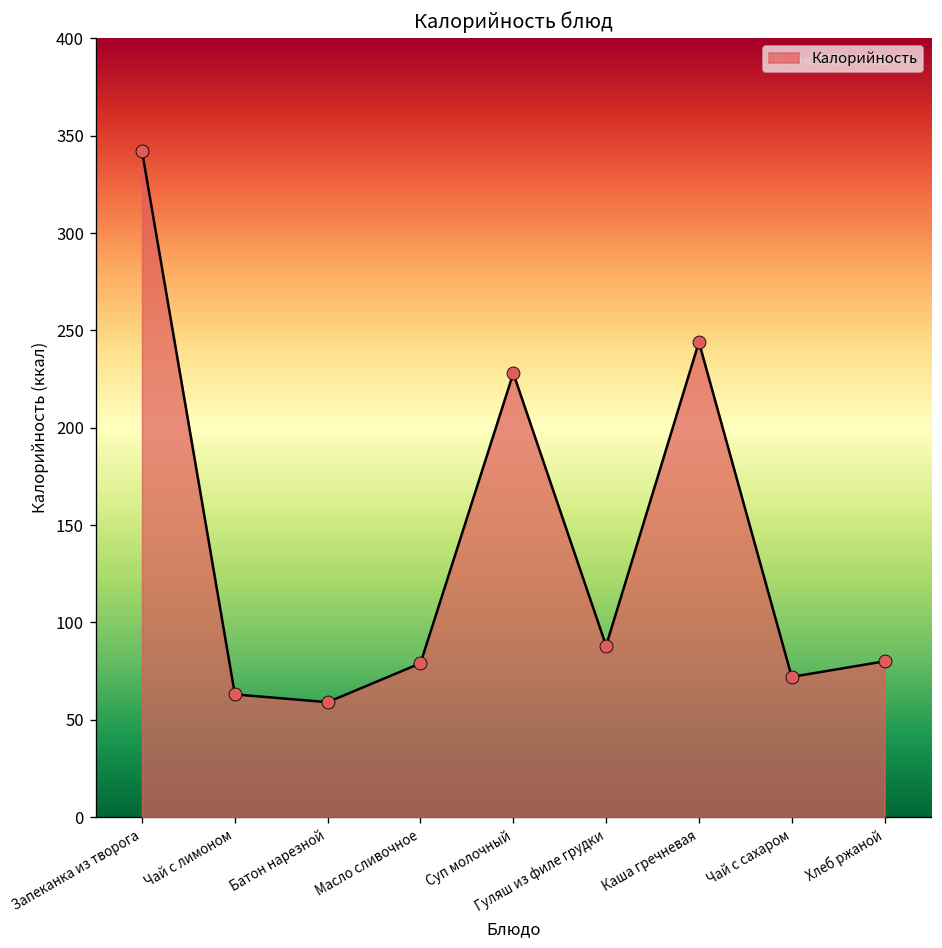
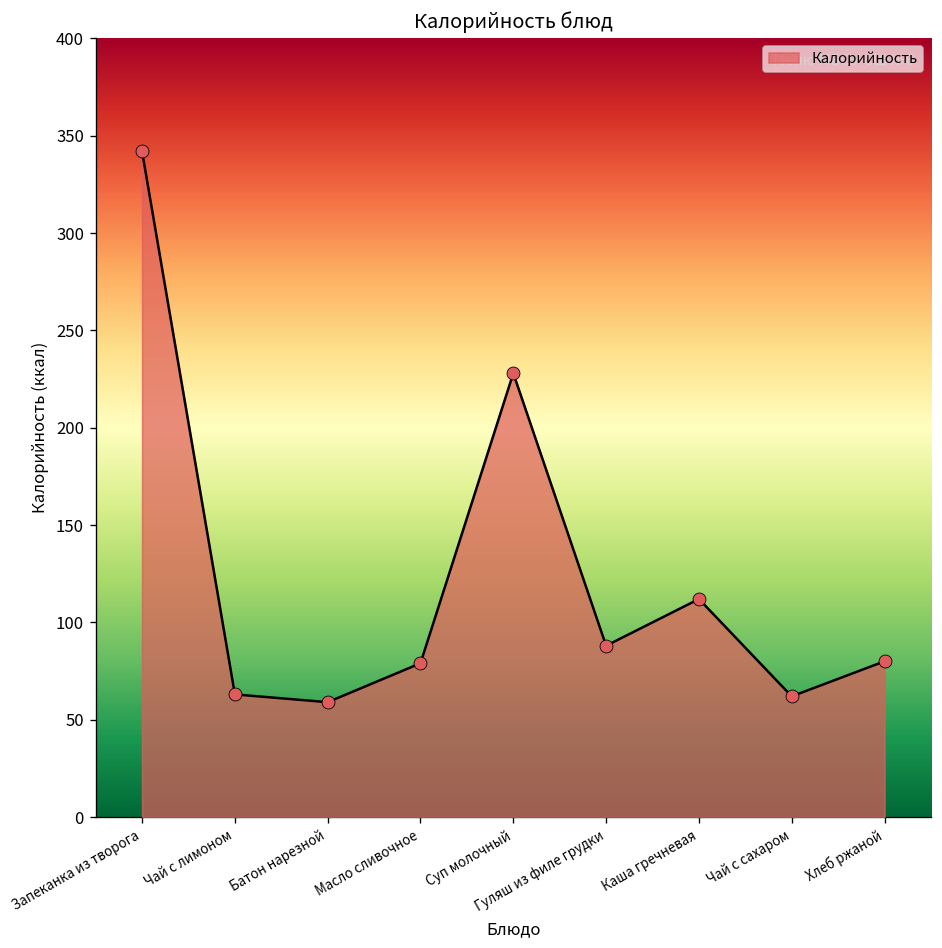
Каша гречневая: 244 -> 112
Чай с сахаром: 72 -> 62
